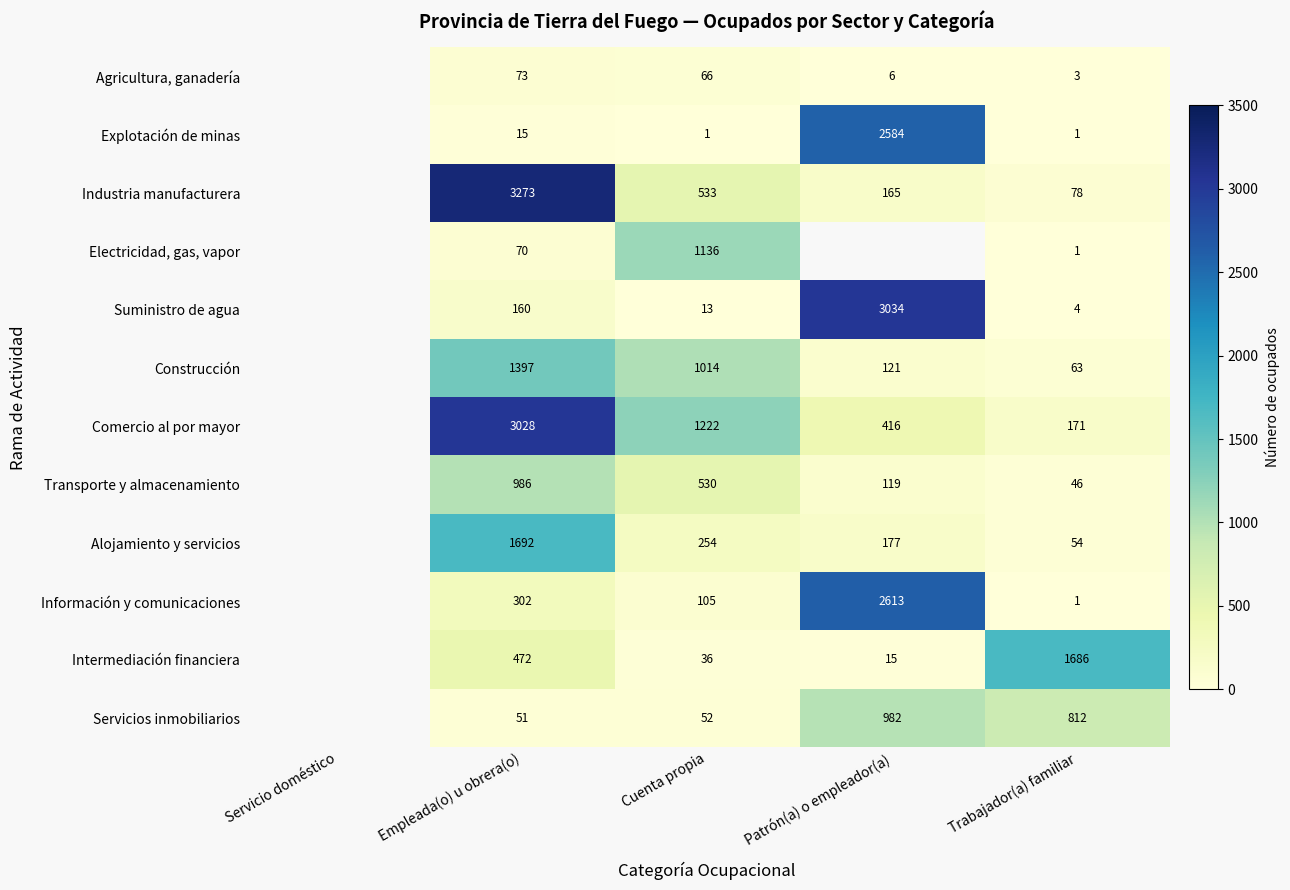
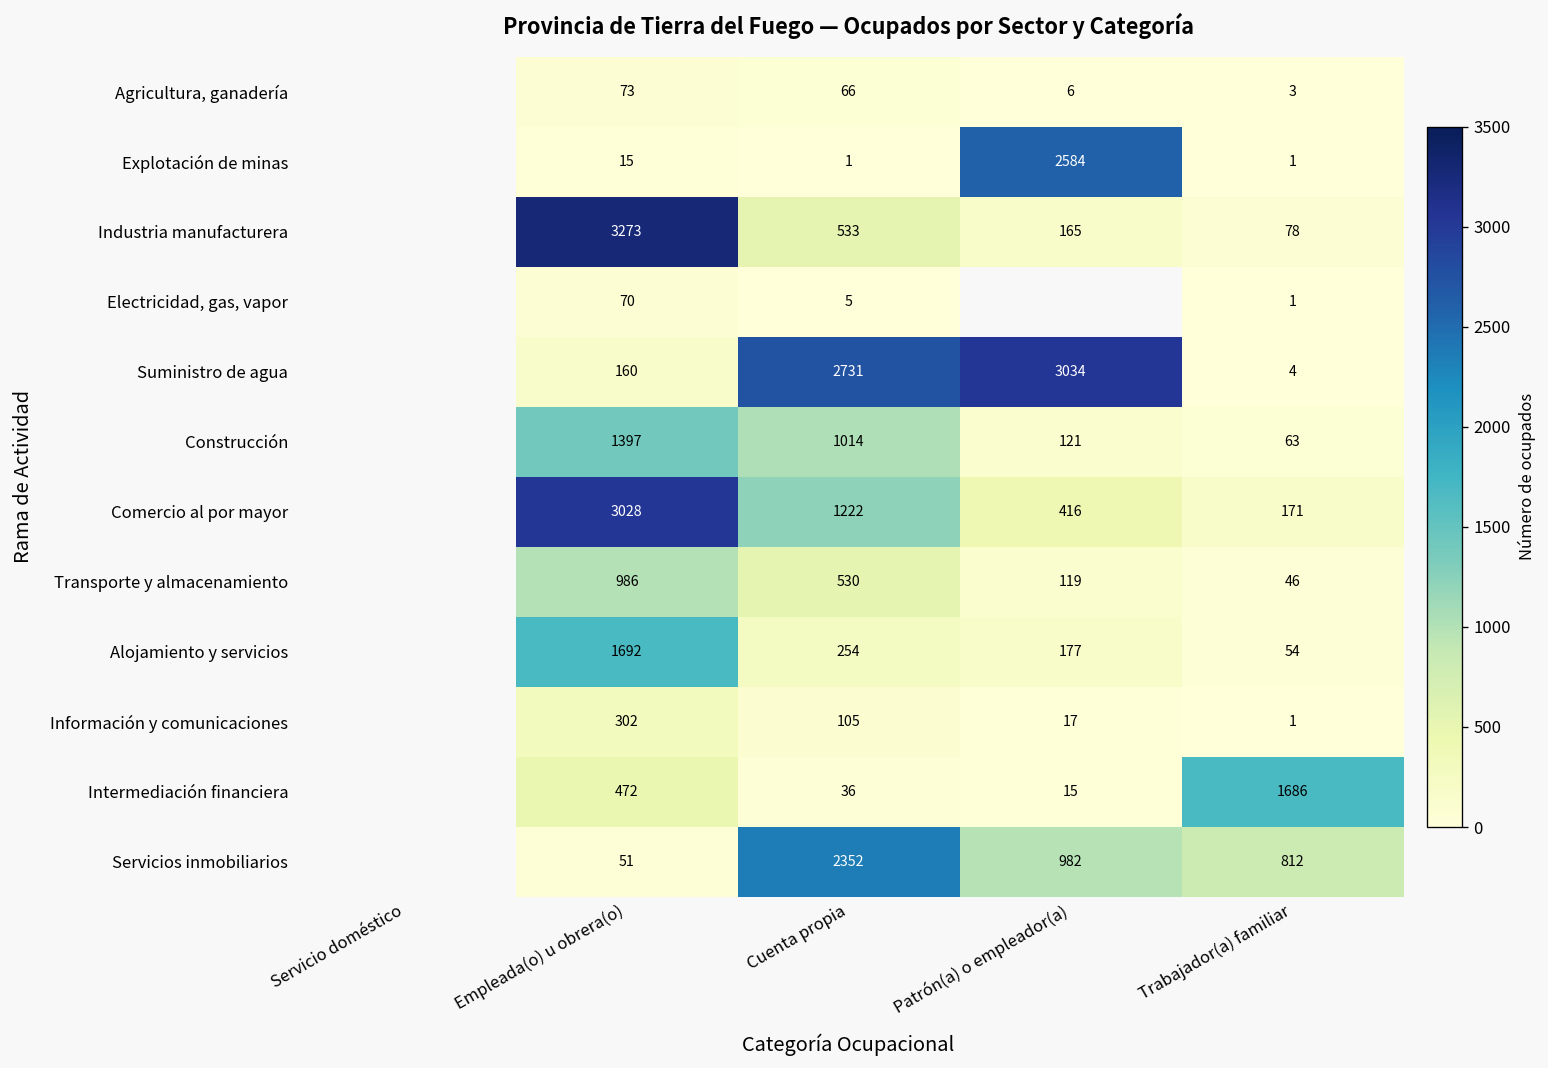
Electricidad, gas, vapor, Cuenta propia: 1136 -> 5
Suministro de agua, Cuenta propia: 13 -> 2731
Información y comunicaciones, Patrón(a) o empleador(a): 2613 -> 17
Servicios inmobiliarios, Cuenta propia: 52 -> 2352
